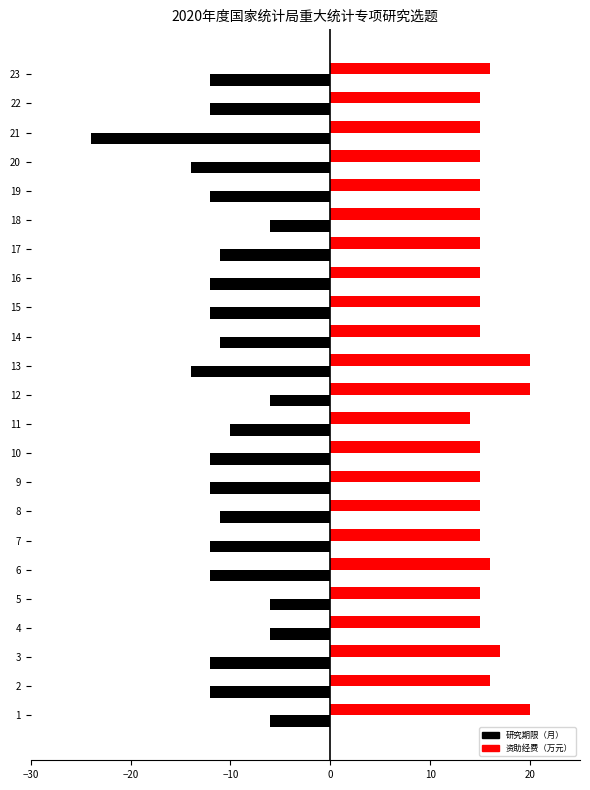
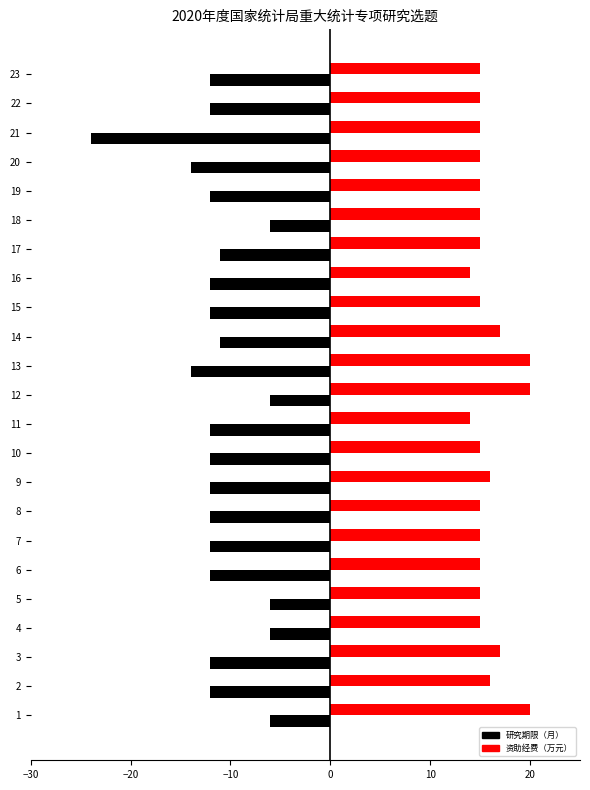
资助经费（万元）, 23: 16 -> 15
资助经费（万元）, 16: 15 -> 14
资助经费（万元）, 14: 15 -> 17
研究期限（月）, 11: -10 -> -12
资助经费（万元）, 9: 15 -> 16
研究期限（月）, 8: -11 -> -12
资助经费（万元）, 6: 16 -> 15
